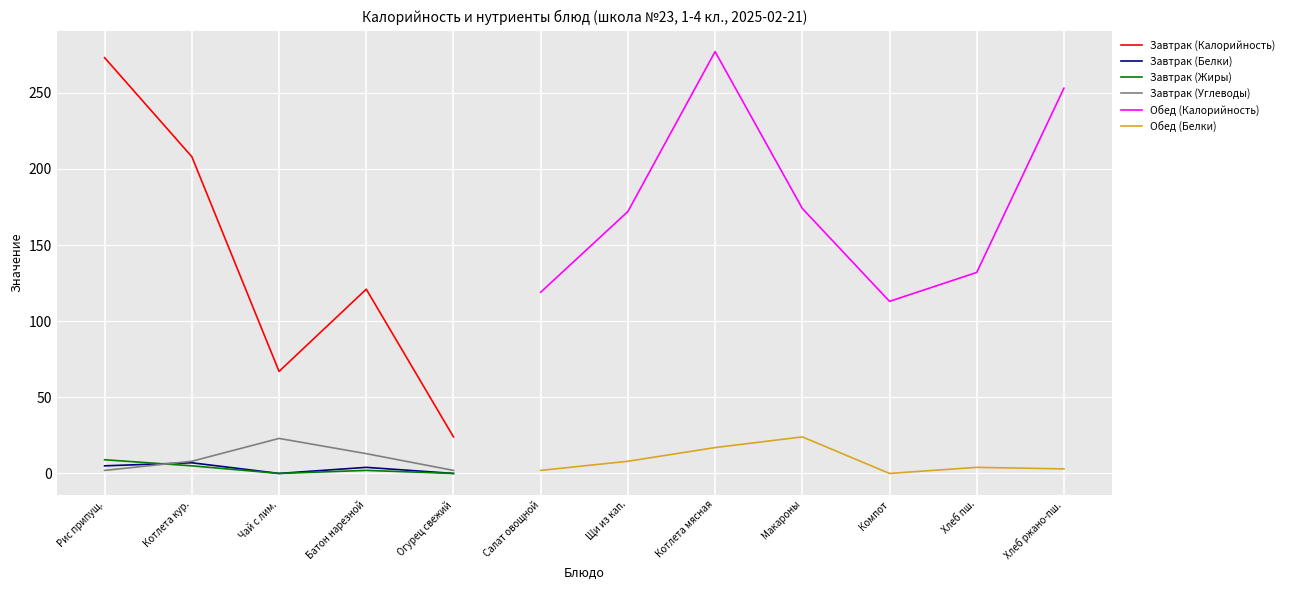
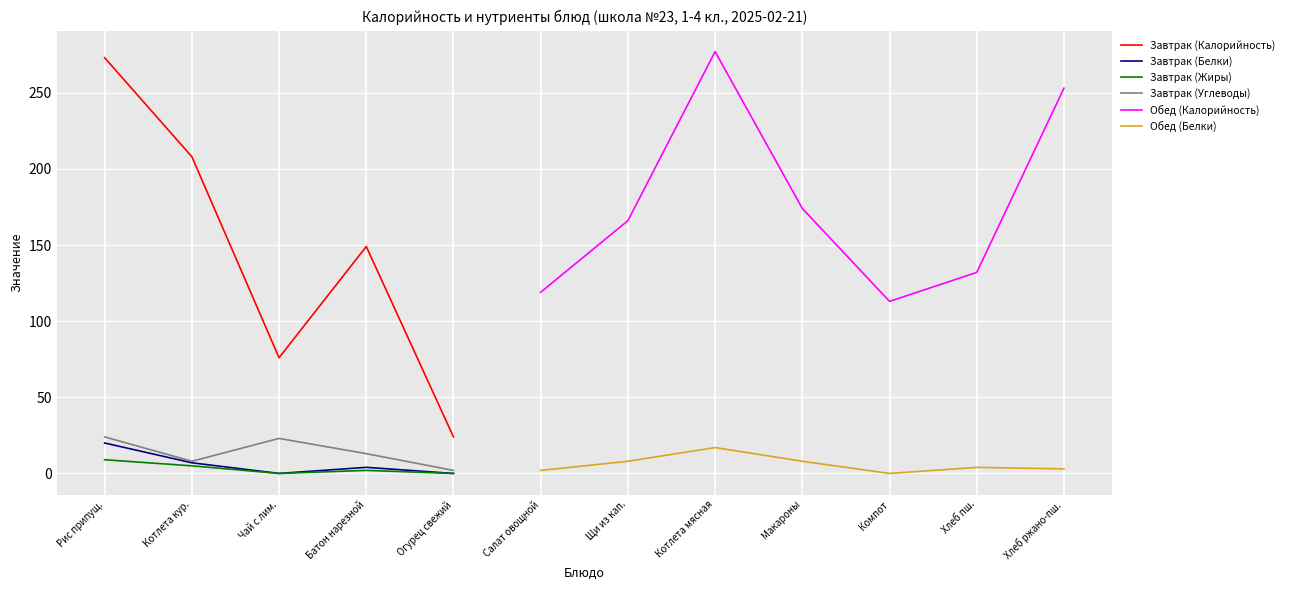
Завтрак (Белки), Рис припущ.: 5 -> 20
Завтрак (Углеводы), Рис припущ.: 2 -> 24
Завтрак (Калорийность), Чай с лим.: 67 -> 76
Завтрак (Калорийность), Батон нарезной: 121 -> 149
Обед (Калорийность), Щи из кап.: 172 -> 166
Обед (Белки), Макароны: 24 -> 8
